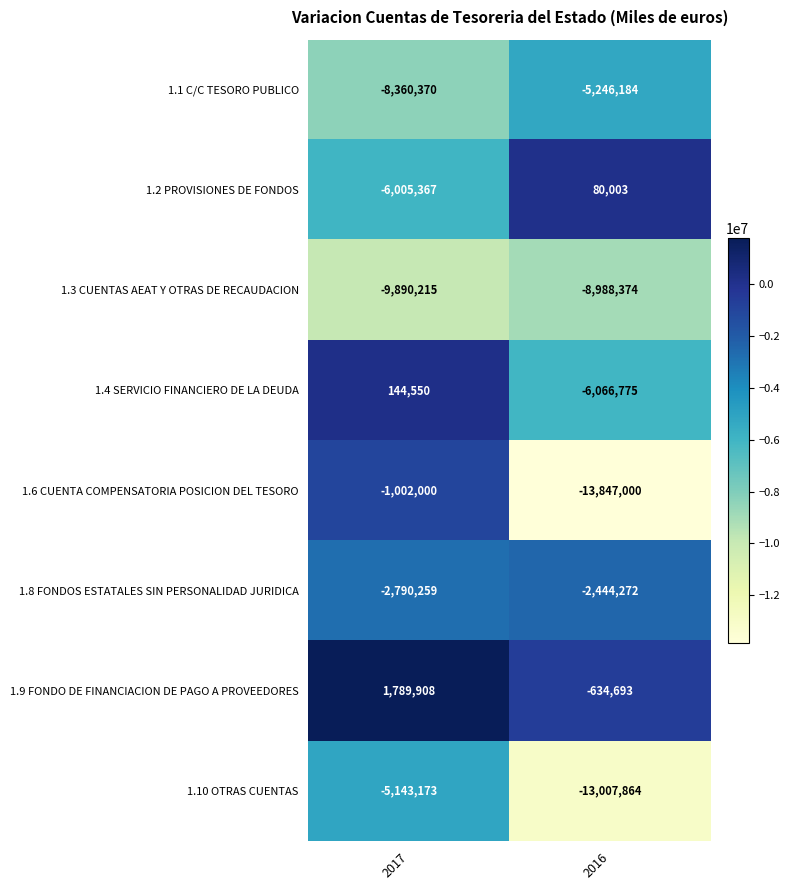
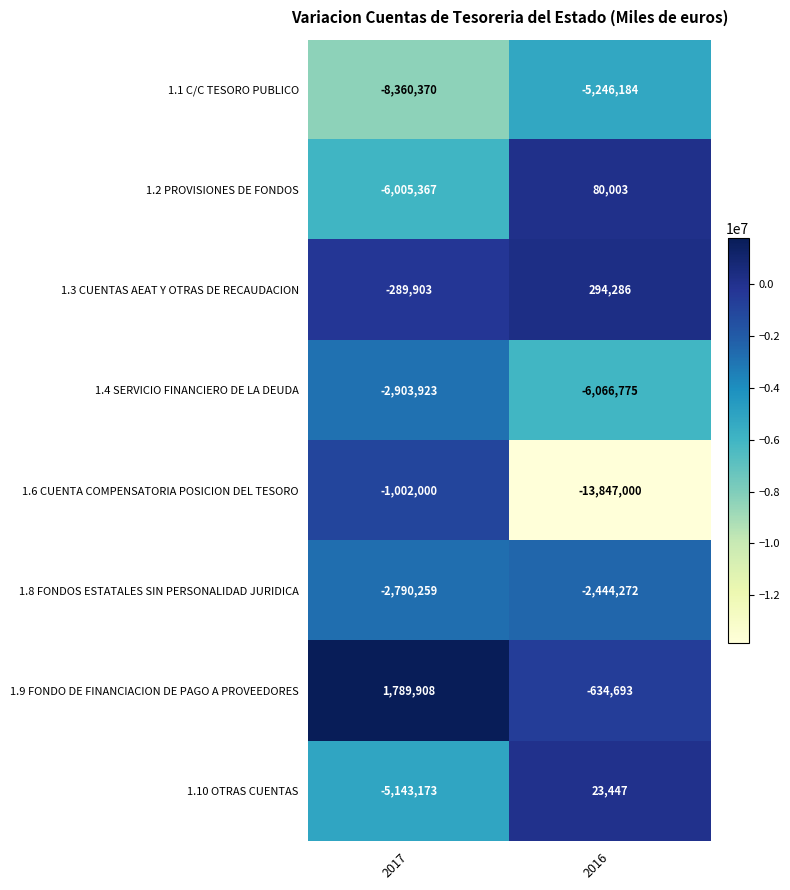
1.3 CUENTAS AEAT Y OTRAS DE RECAUDACION, 2017: -9,890,215 -> -289,903
1.3 CUENTAS AEAT Y OTRAS DE RECAUDACION, 2016: -8,988,374 -> 294,286
1.4 SERVICIO FINANCIERO DE LA DEUDA, 2017: 144,550 -> -2,903,923
1.10 OTRAS CUENTAS, 2016: -13,007,864 -> 23,447
